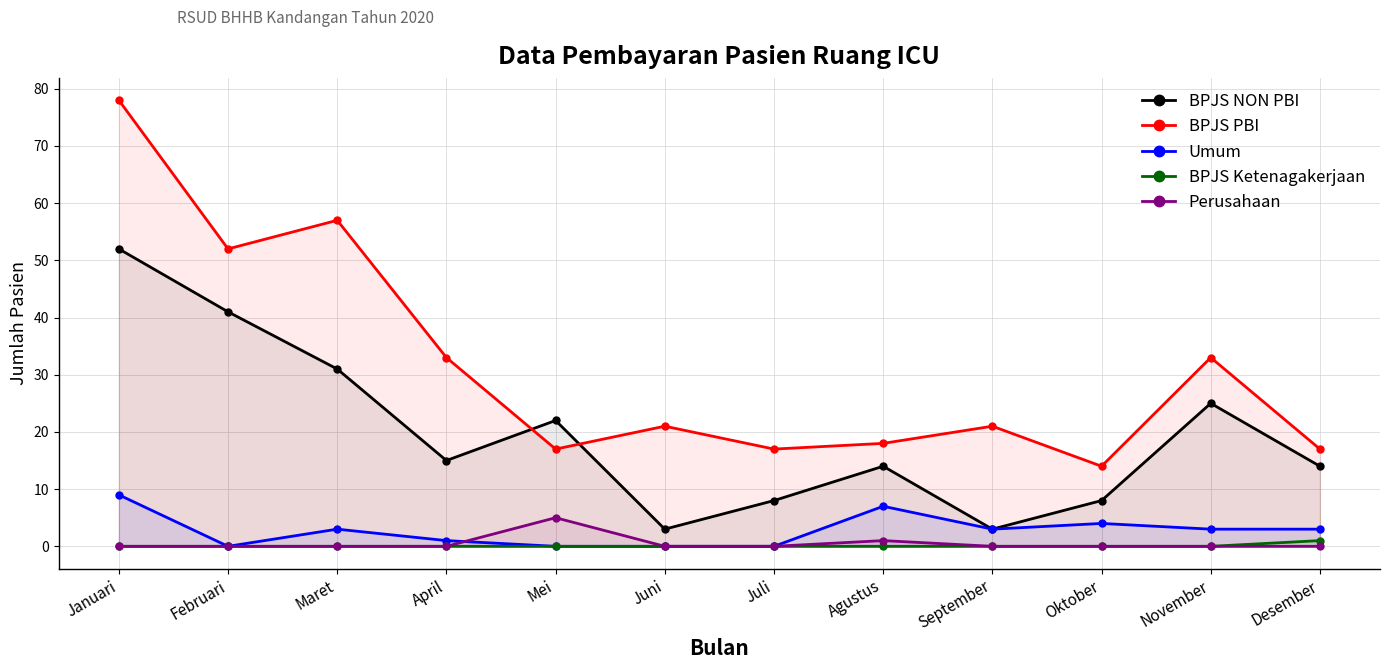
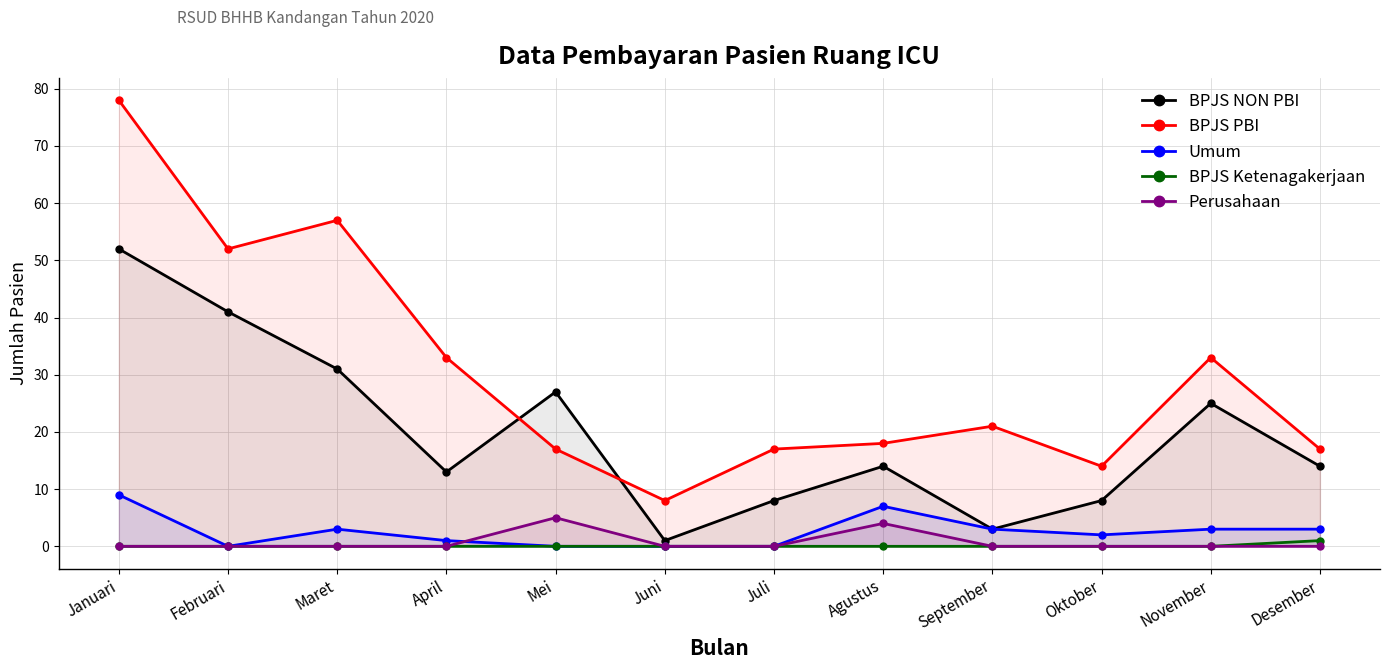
BPJS NON PBI, April: 15 -> 13
BPJS NON PBI, Mei: 22 -> 27
BPJS NON PBI, Juni: 3 -> 1
BPJS PBI, Juni: 21 -> 8
Perusahaan, Agustus: 1 -> 4
Umum, Oktober: 4 -> 2
